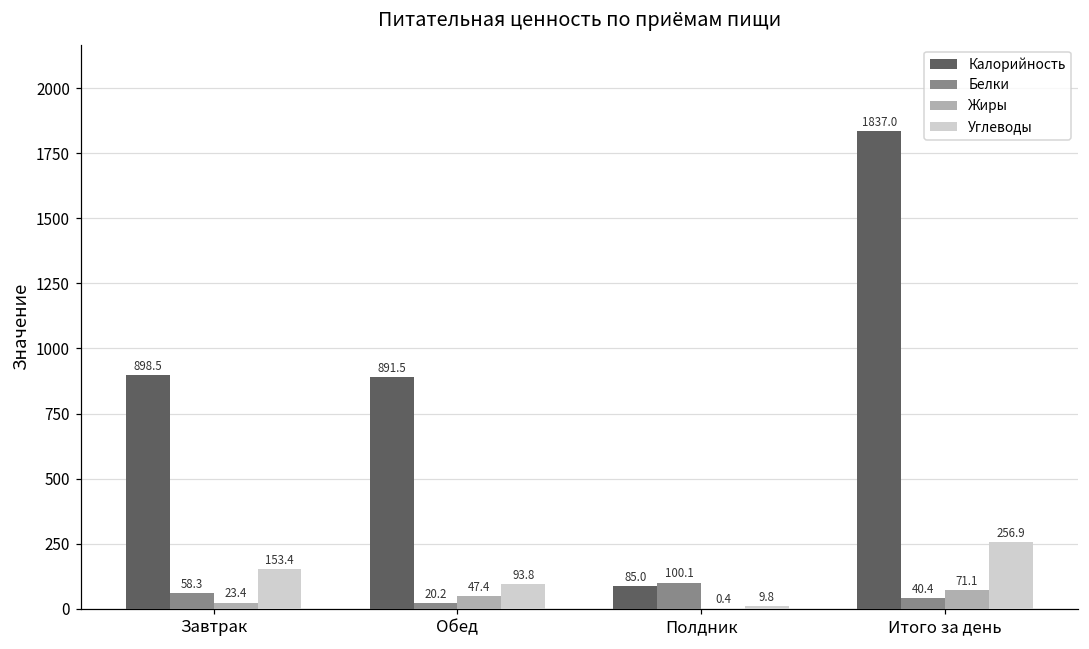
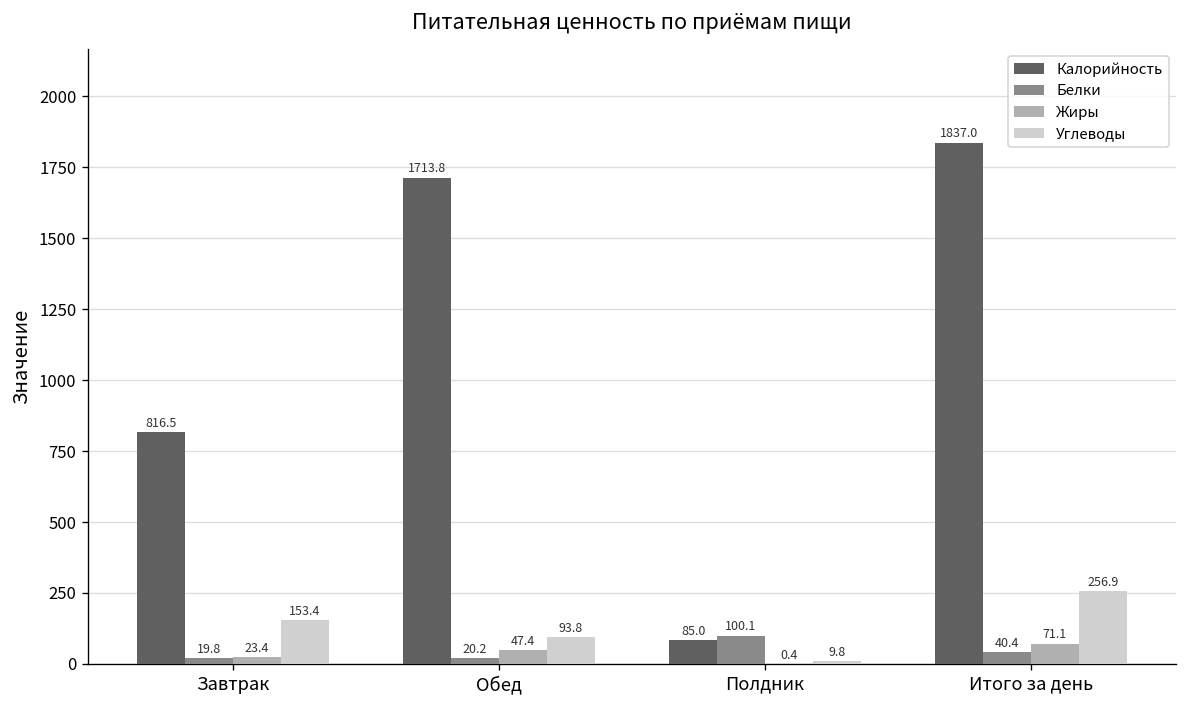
Калорийность, Завтрак: 898.5 -> 816.5
Белки, Завтрак: 58.3 -> 19.8
Калорийность, Обед: 891.5 -> 1713.8
